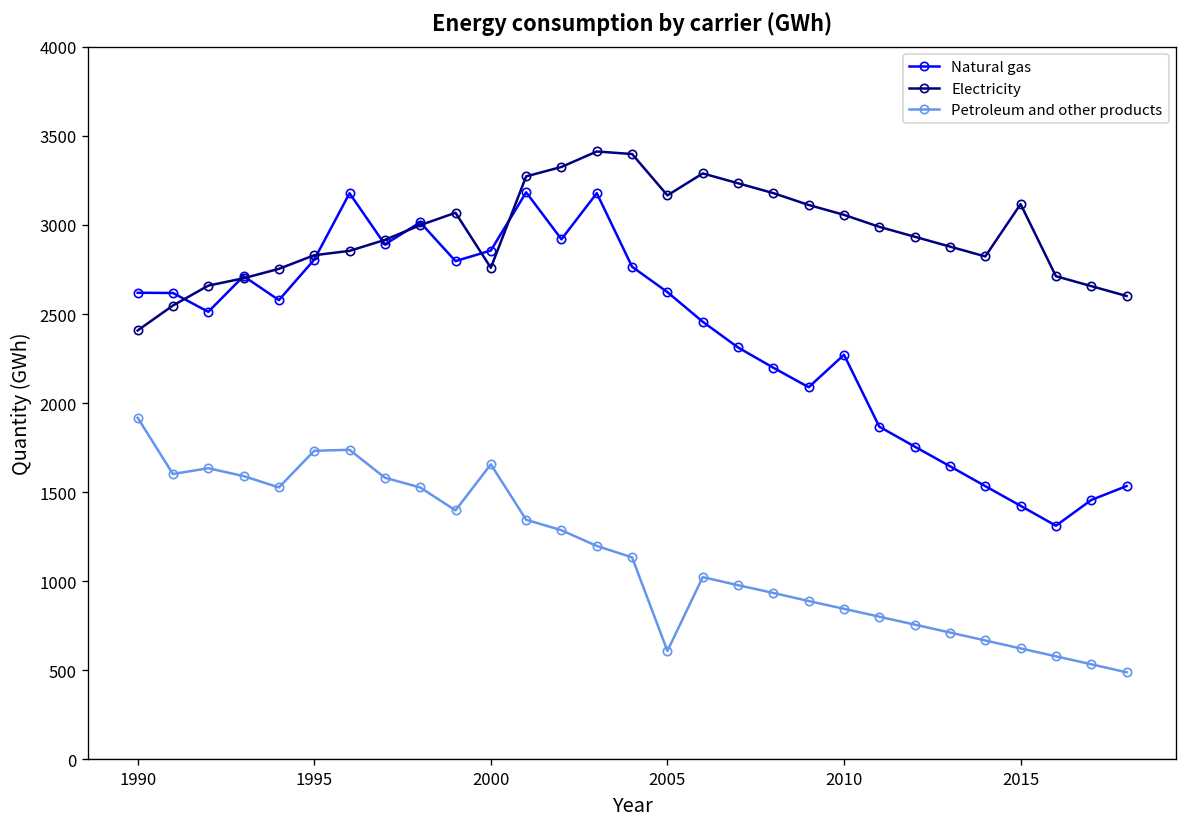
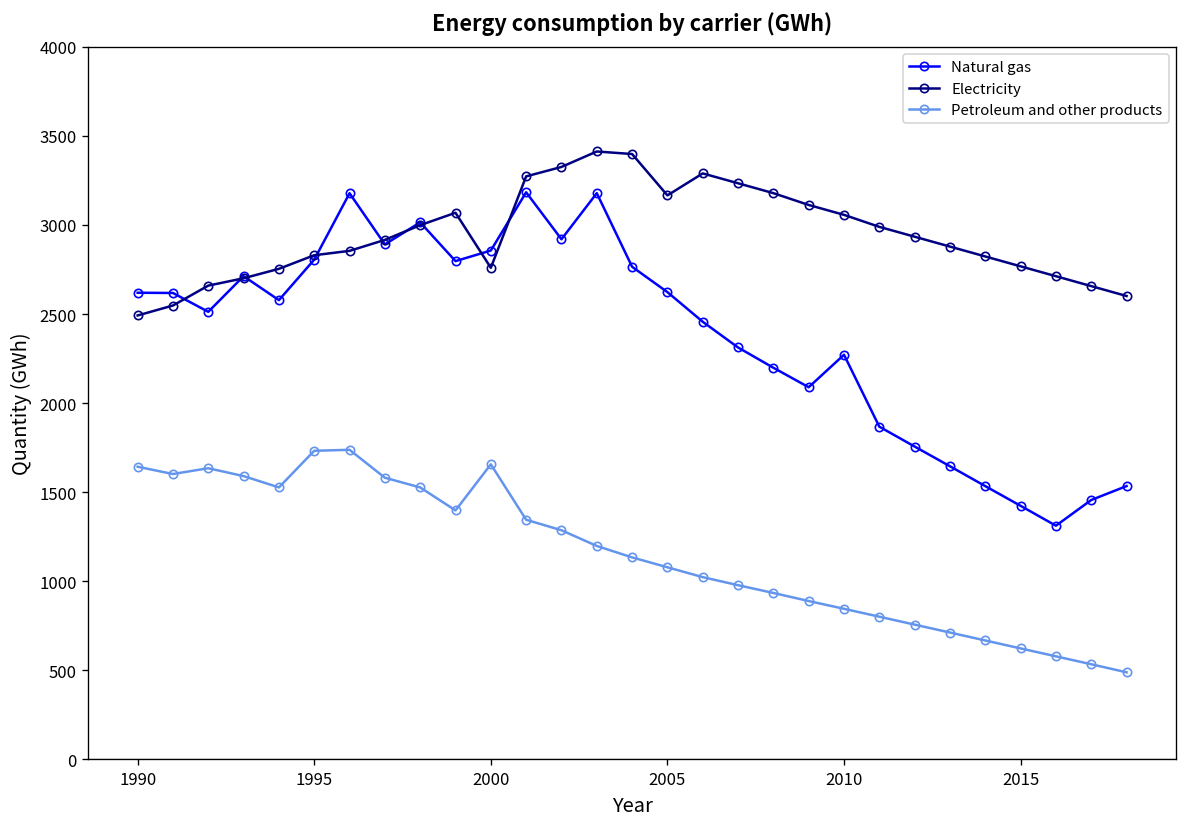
Electricity, 1990: 2410 -> 2490
Petroleum and other products, 1990: 1920 -> 1640
Petroleum and other products, 2005: 610 -> 1080
Electricity, 2015: 3120 -> 2770
